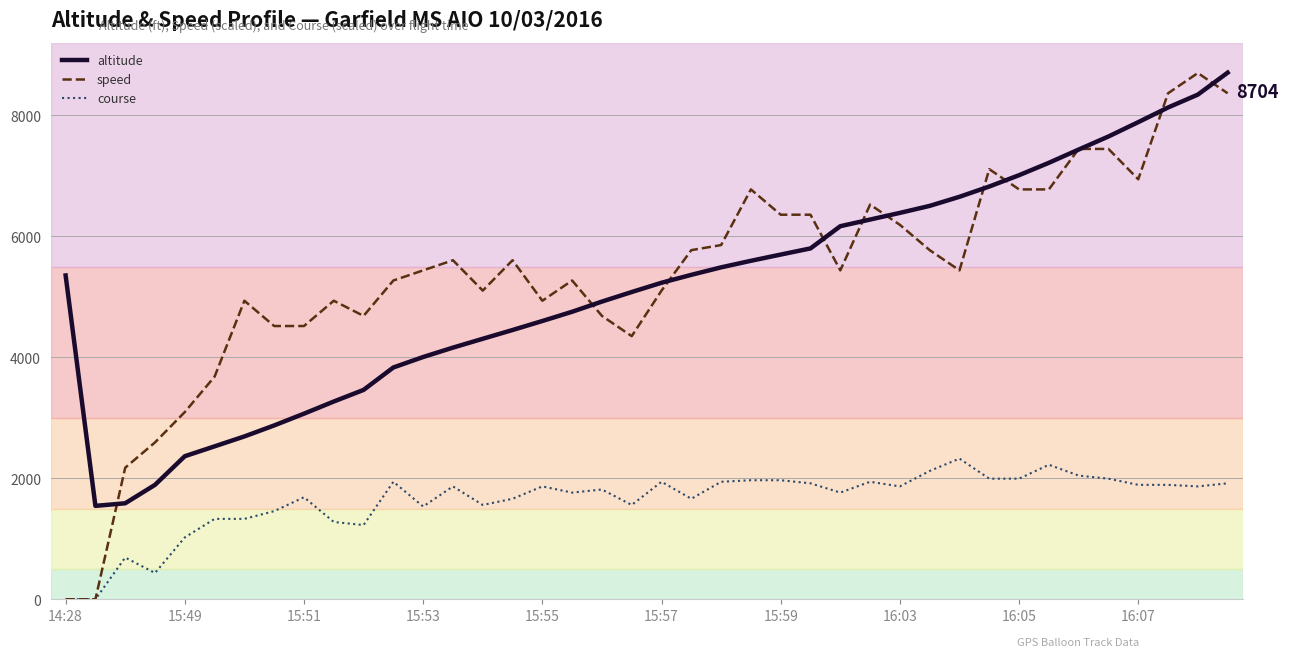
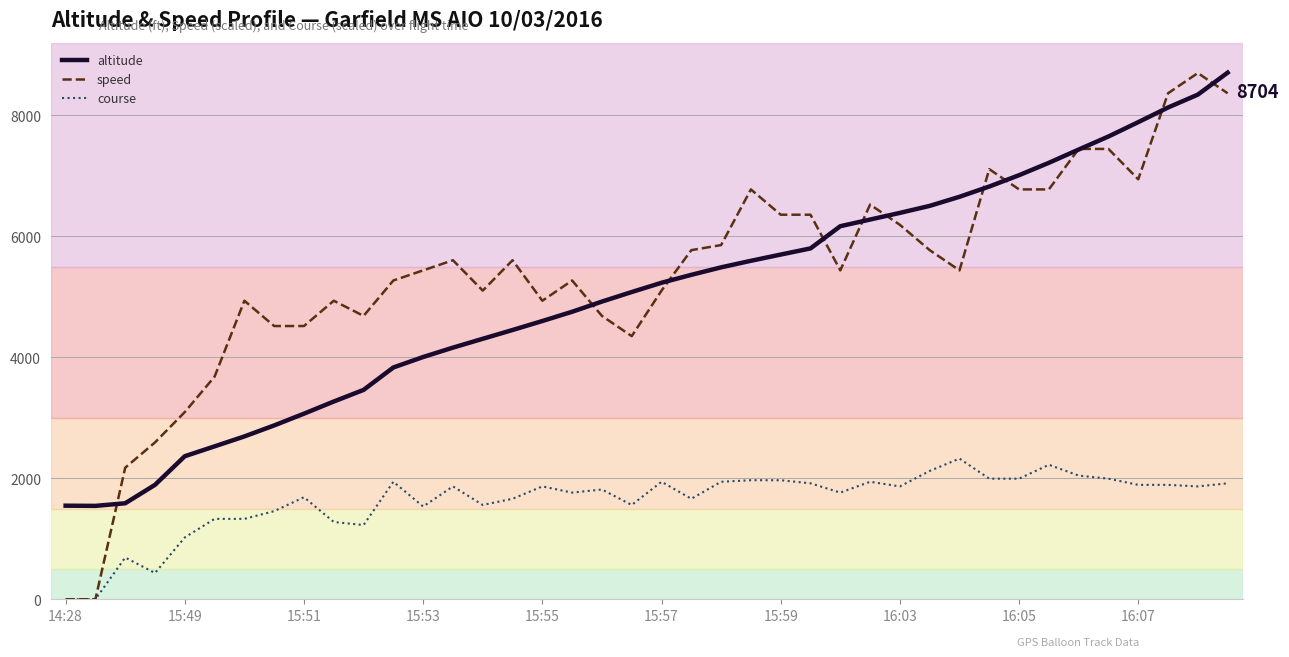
altitude, 14:28: 5400 -> 1500
